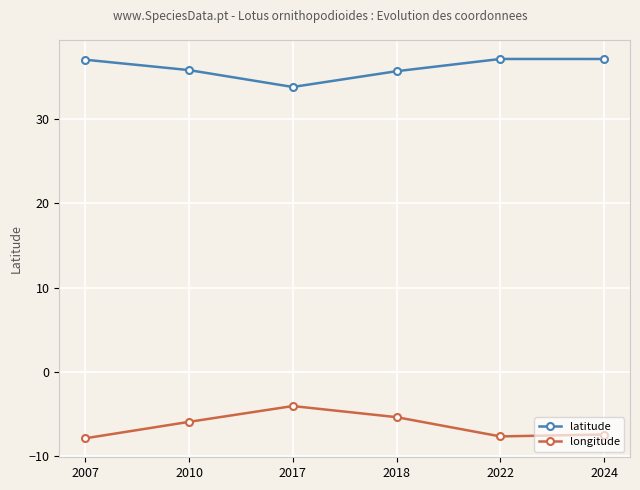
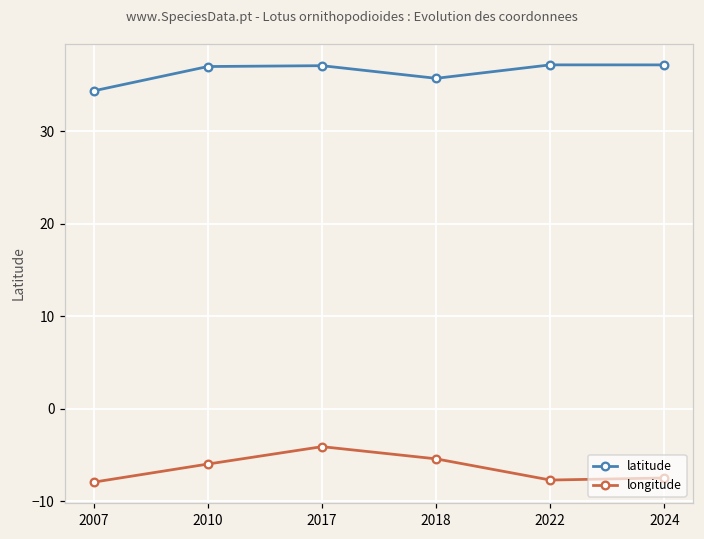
latitude, 2007: 37 -> 34
latitude, 2010: 36 -> 37
latitude, 2017: 34 -> 37
